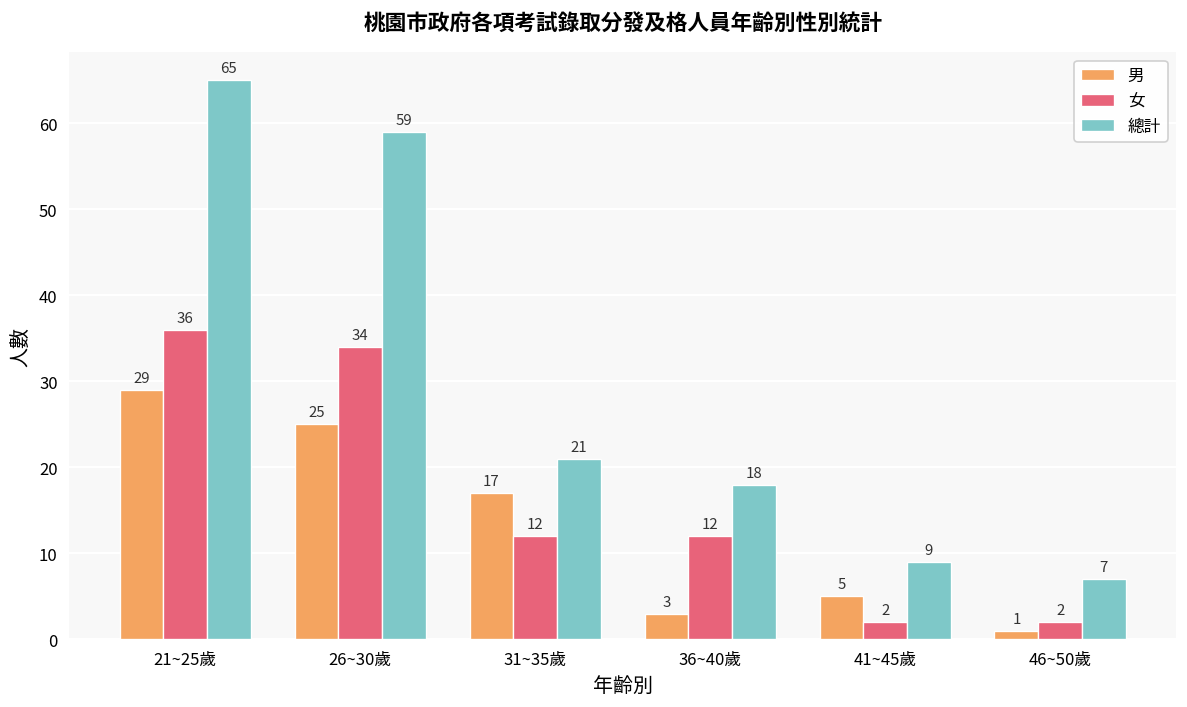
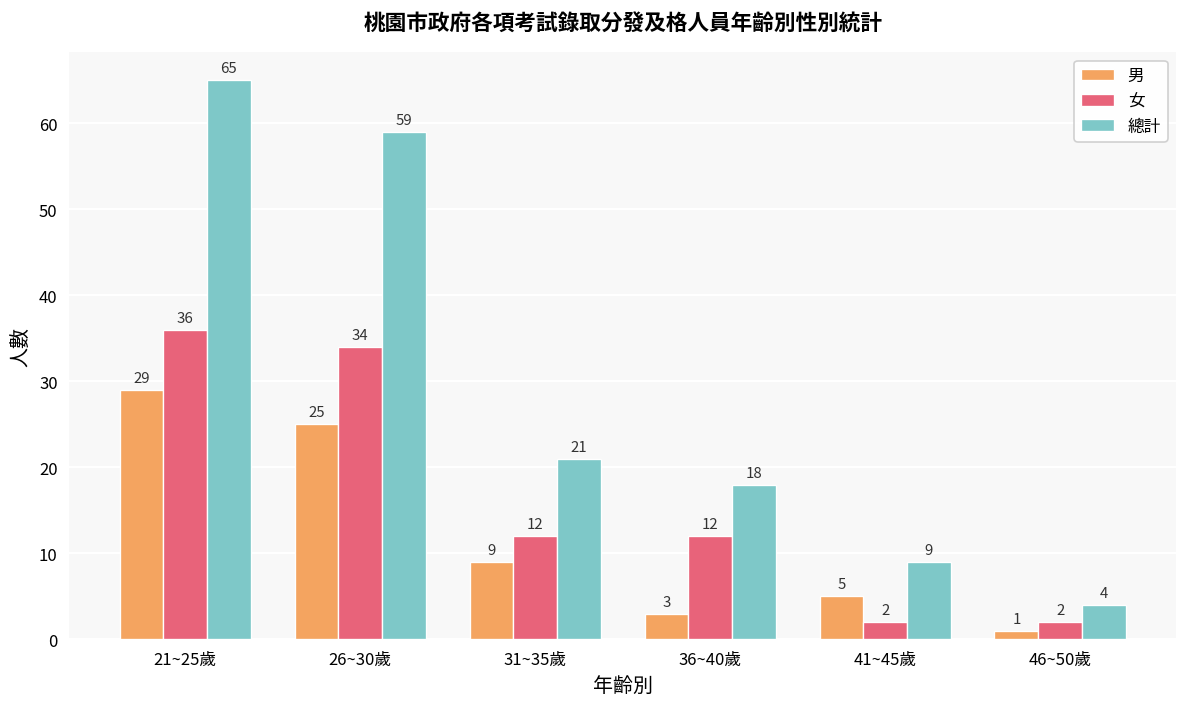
男, 31~35歲: 17 -> 9
總計, 46~50歲: 7 -> 4
